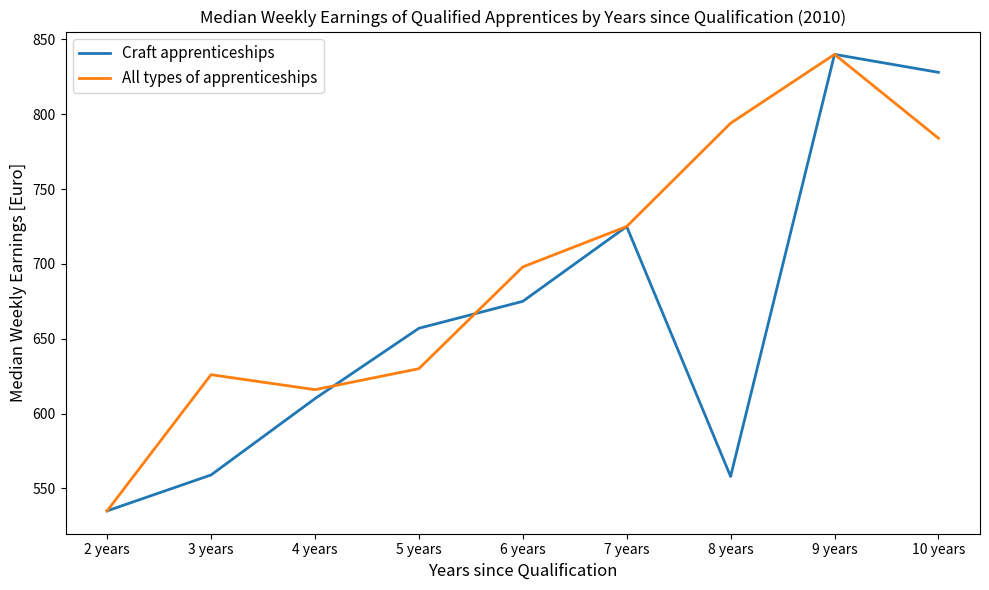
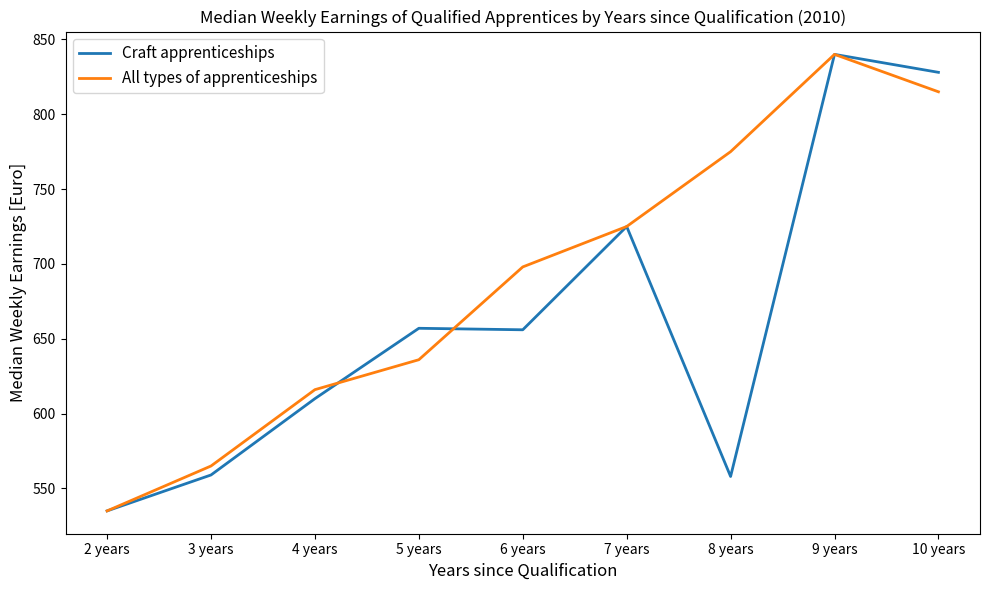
All types of apprenticeships, 3 years: 626 -> 565
All types of apprenticeships, 5 years: 630 -> 636
Craft apprenticeships, 6 years: 675 -> 656
All types of apprenticeships, 8 years: 794 -> 775
All types of apprenticeships, 10 years: 784 -> 815
